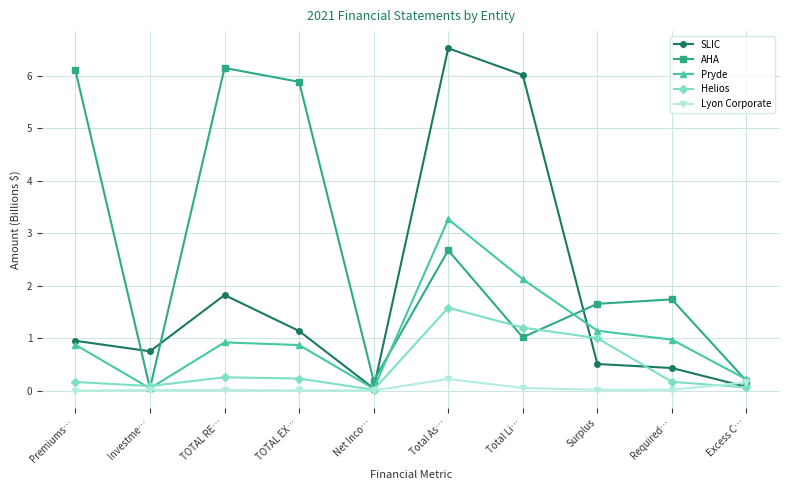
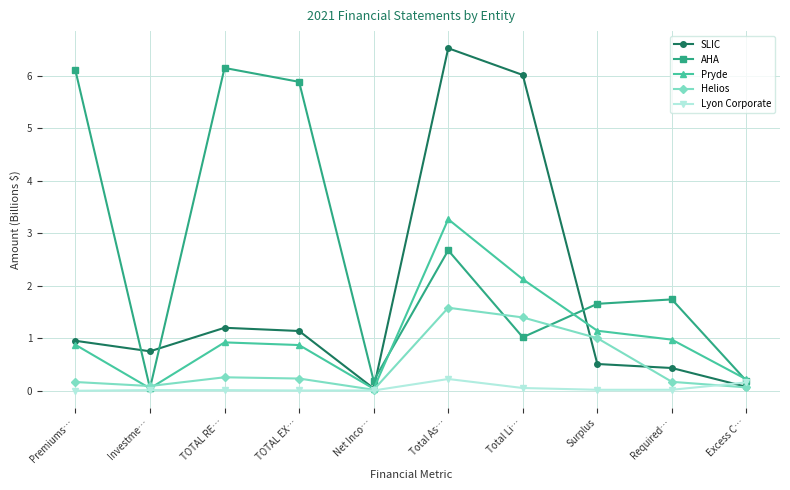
SLIC, TOTAL RE…: 1.8 -> 1.2
Helios, Total Li…: 1.2 -> 1.4
